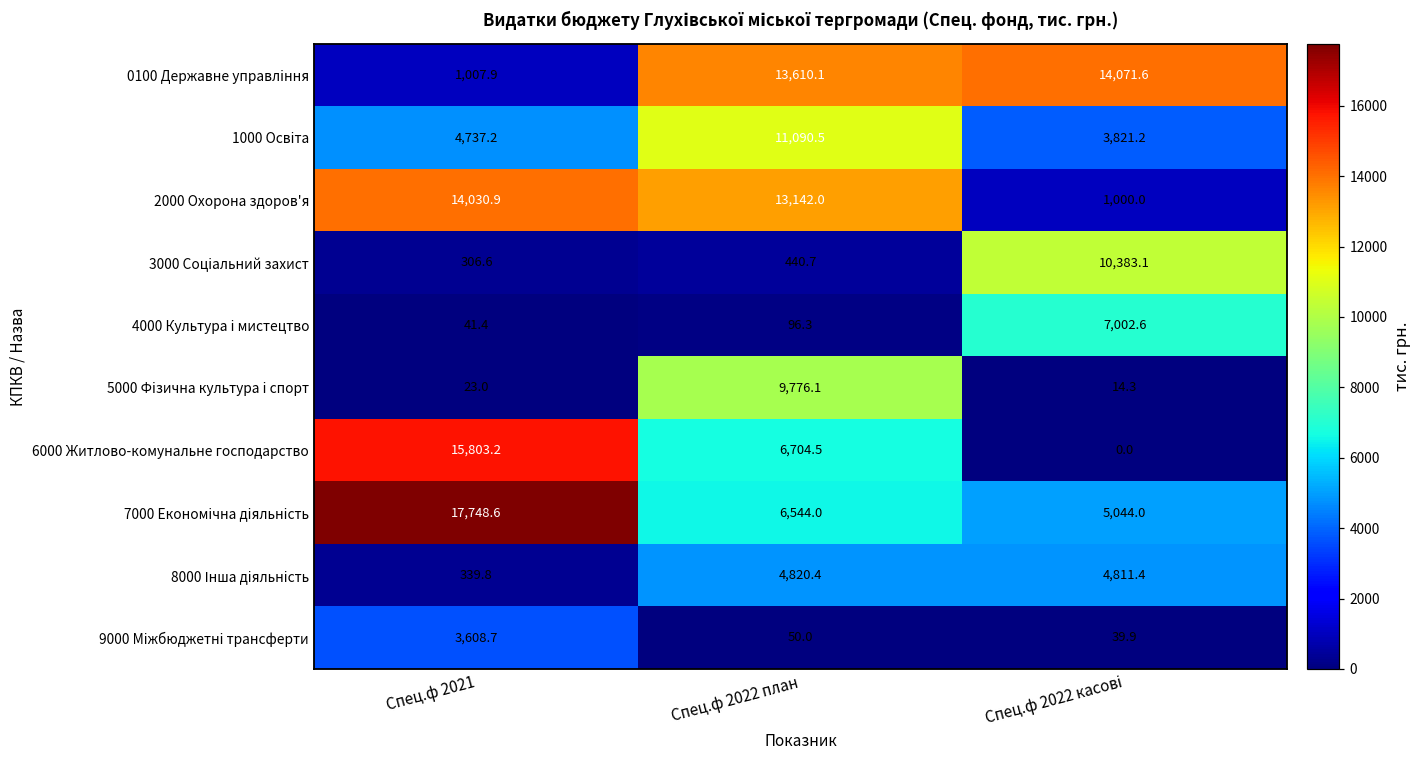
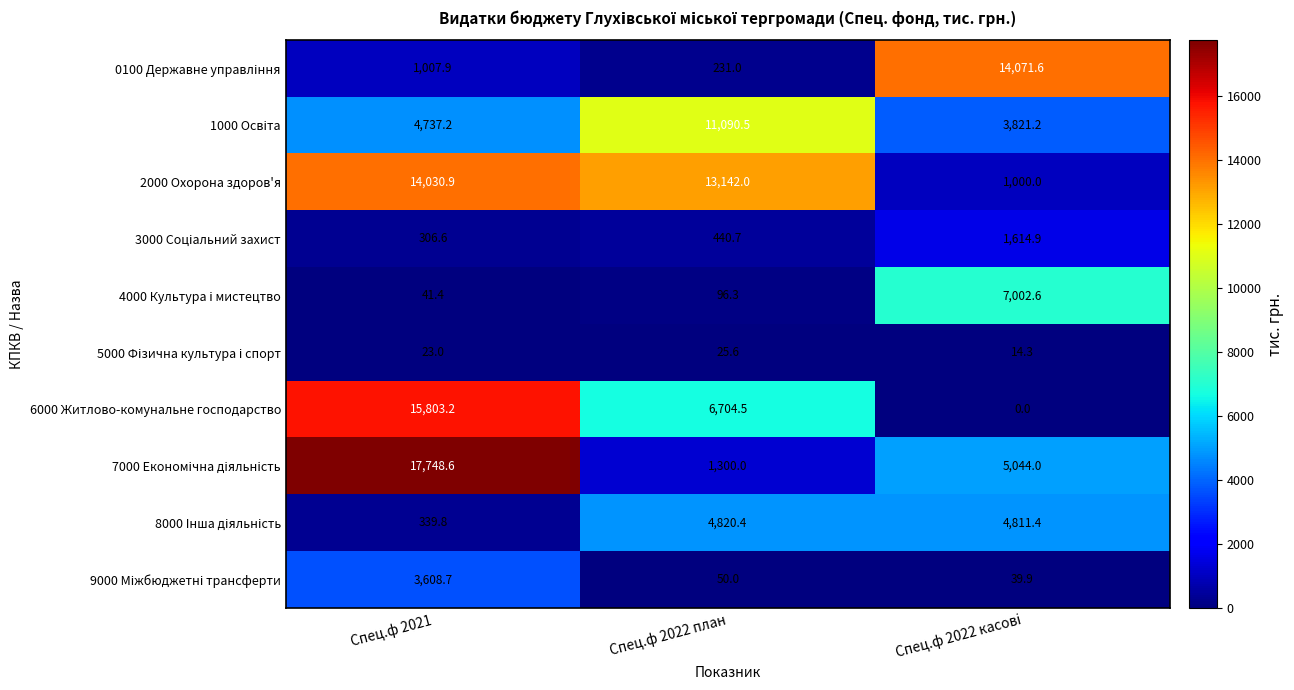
0100 Державне управління, Спец.ф 2022 план: 13,610.1 -> 231.0
3000 Соціальний захист, Спец.ф 2022 касові: 10,383.1 -> 1,614.9
5000 Фізична культура і спорт, Спец.ф 2022 план: 9,776.1 -> 25.6
7000 Економічна діяльність, Спец.ф 2022 план: 6,544.0 -> 1,300.0
